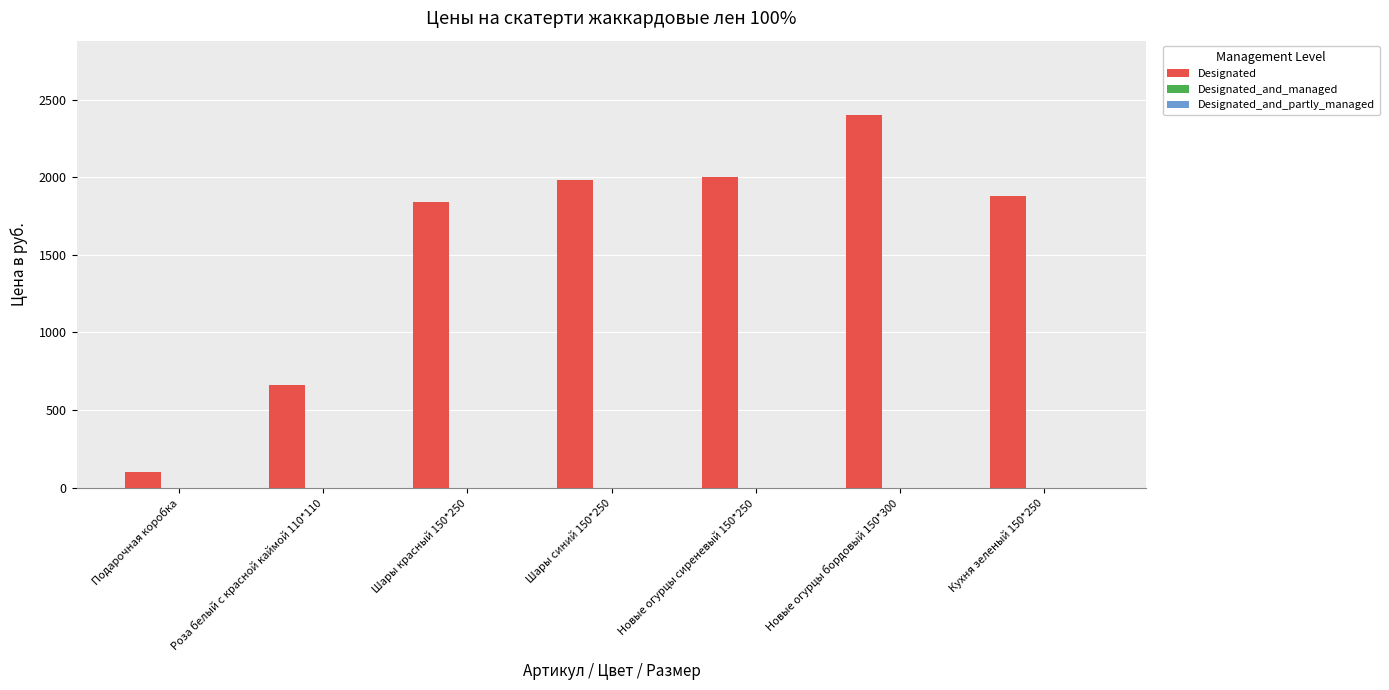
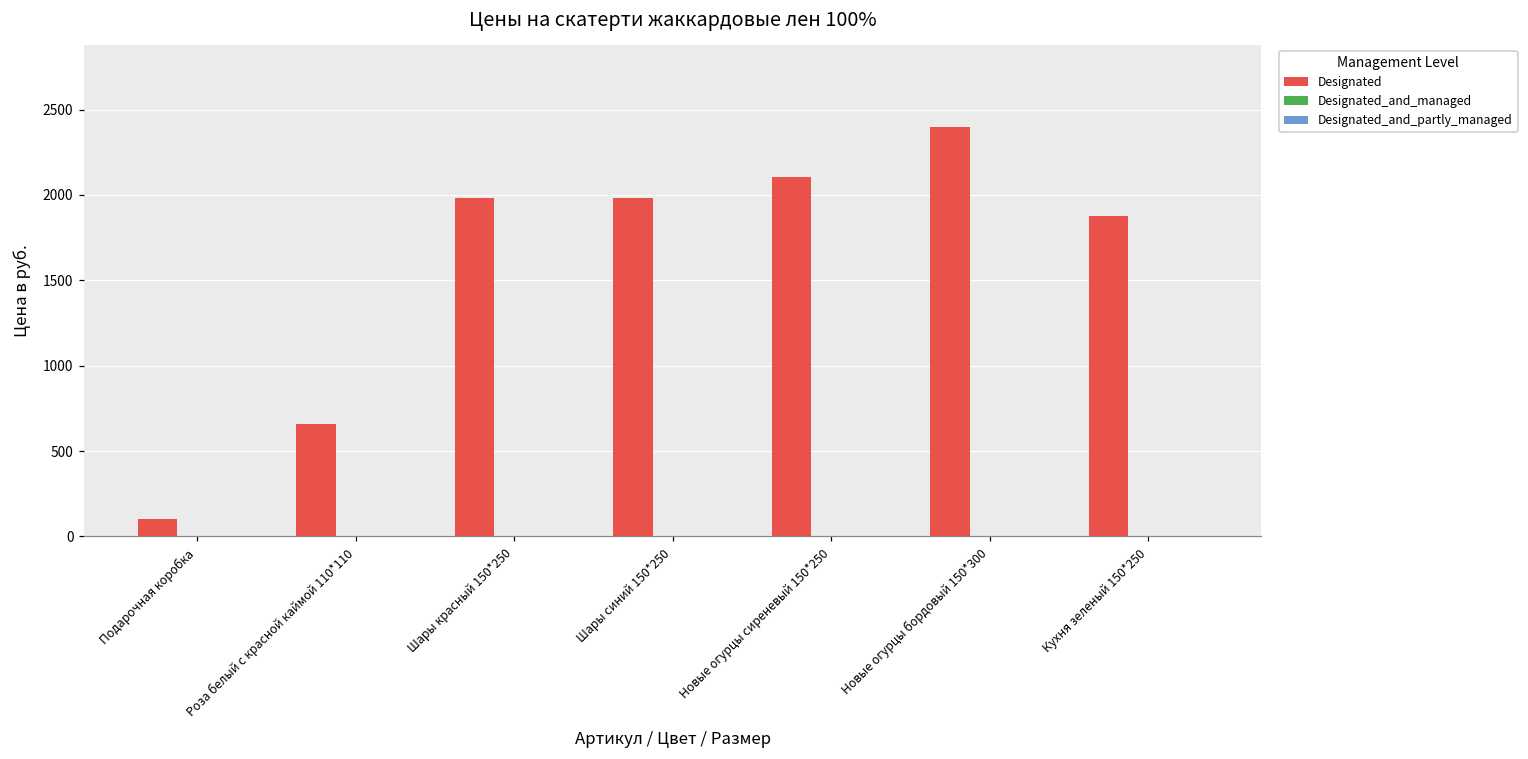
Designated, Шары красный 150*250: 1840 -> 1980
Designated, Новые огурцы сиреневый 150*250: 2000 -> 2100
